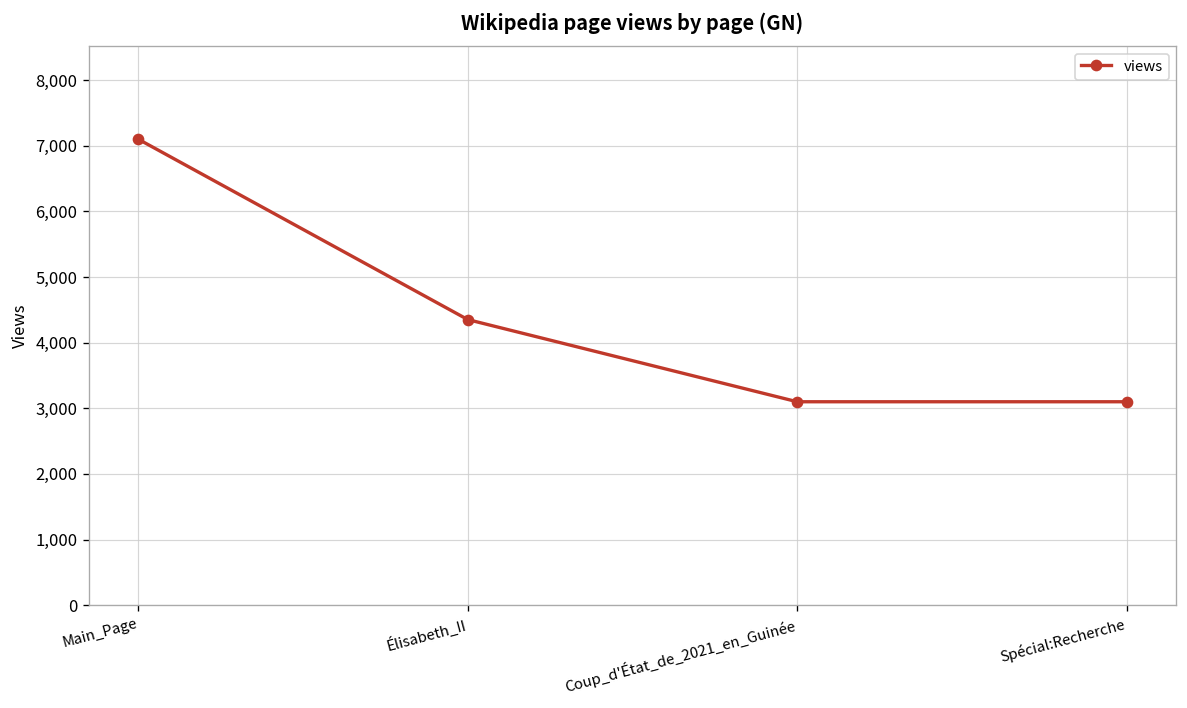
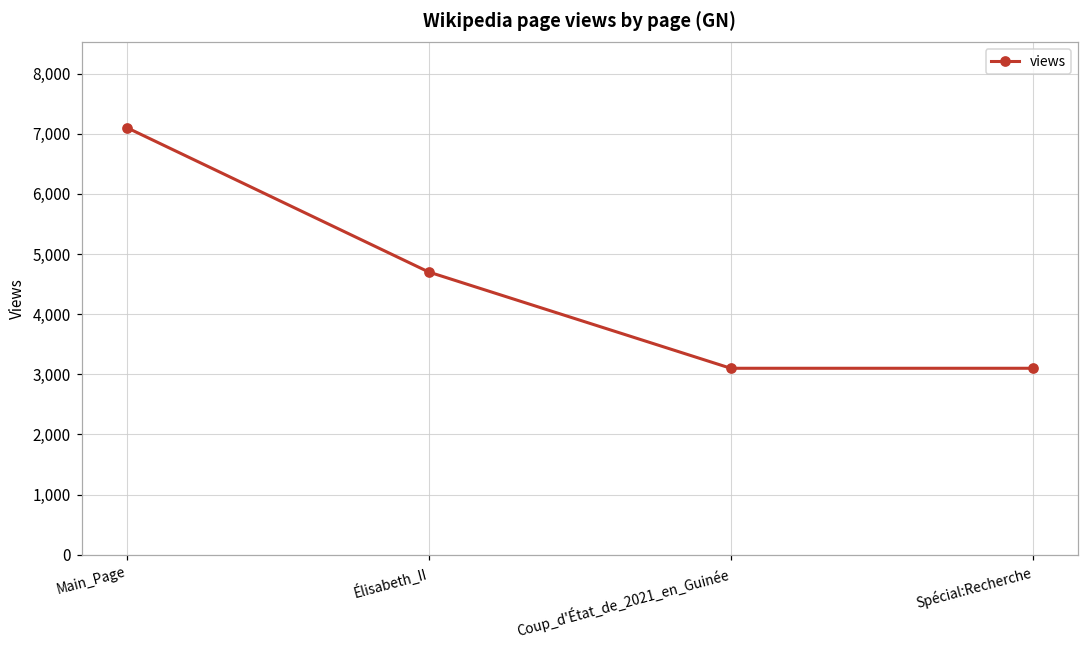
Élisabeth_II: 4,400 -> 4,700
